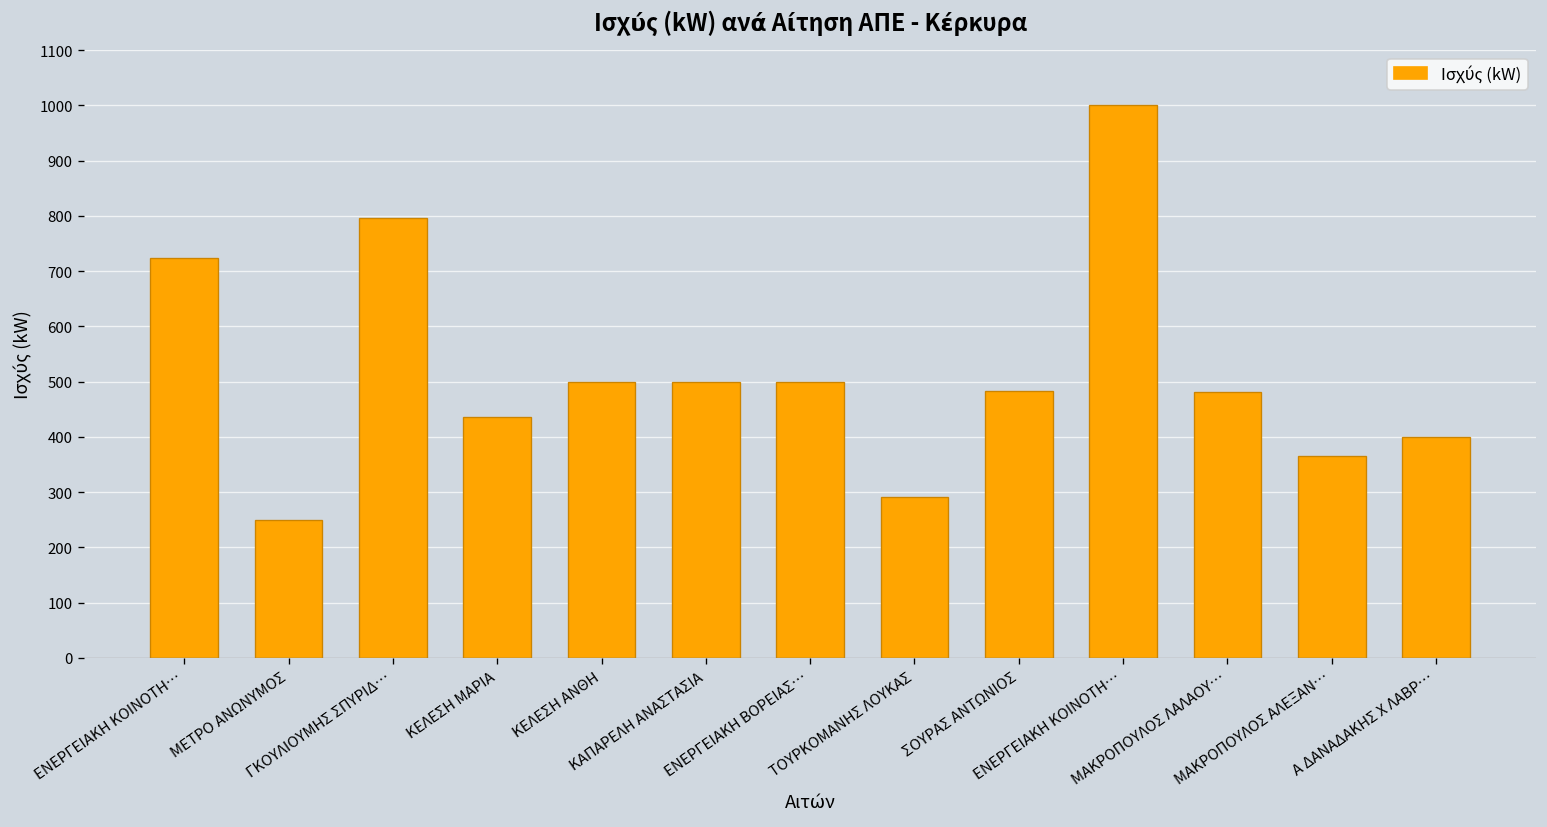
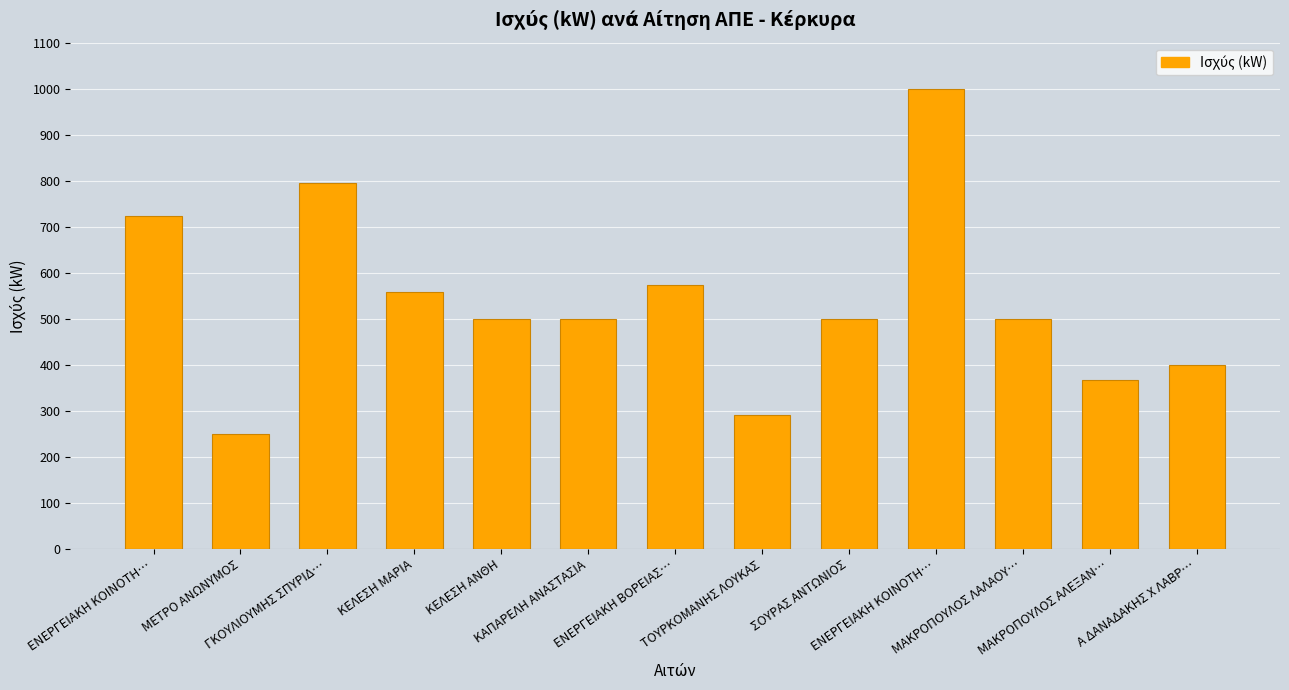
ΚΕΛΕΣΗ ΜΑΡΙΑ: 440 -> 560
ΕΝΕΡΓΕΙΑΚΗ ΒΟΡΕΙΑΣ…: 500 -> 570
ΣΟΥΡΑΣ ΑΝΤΩΝΙΟΣ: 480 -> 500
ΜΑΚΡΟΠΟΥΛΟΣ ΛΑΛΑΟΥ…: 480 -> 500
